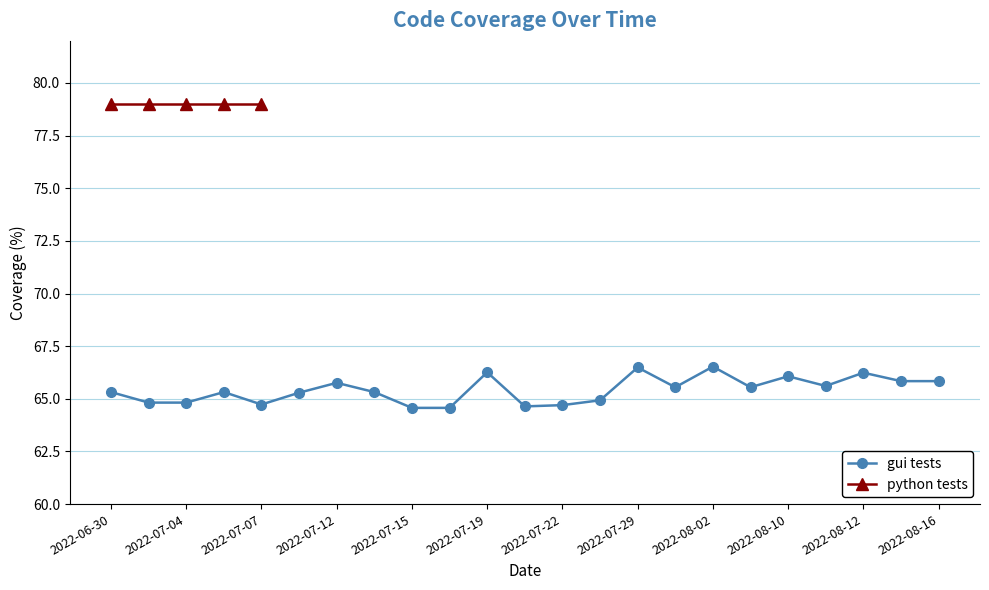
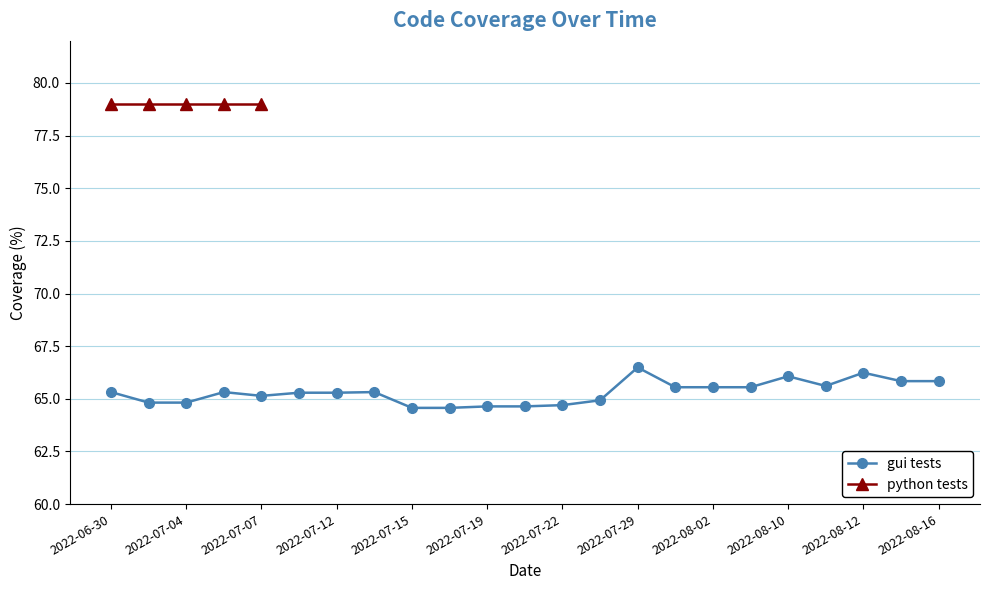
gui tests, 2022-07-07: 64.7 -> 65.1
gui tests, 2022-07-12: 65.8 -> 65.3
gui tests, 2022-07-19: 66.3 -> 64.6
gui tests, 2022-08-02: 66.5 -> 65.6
